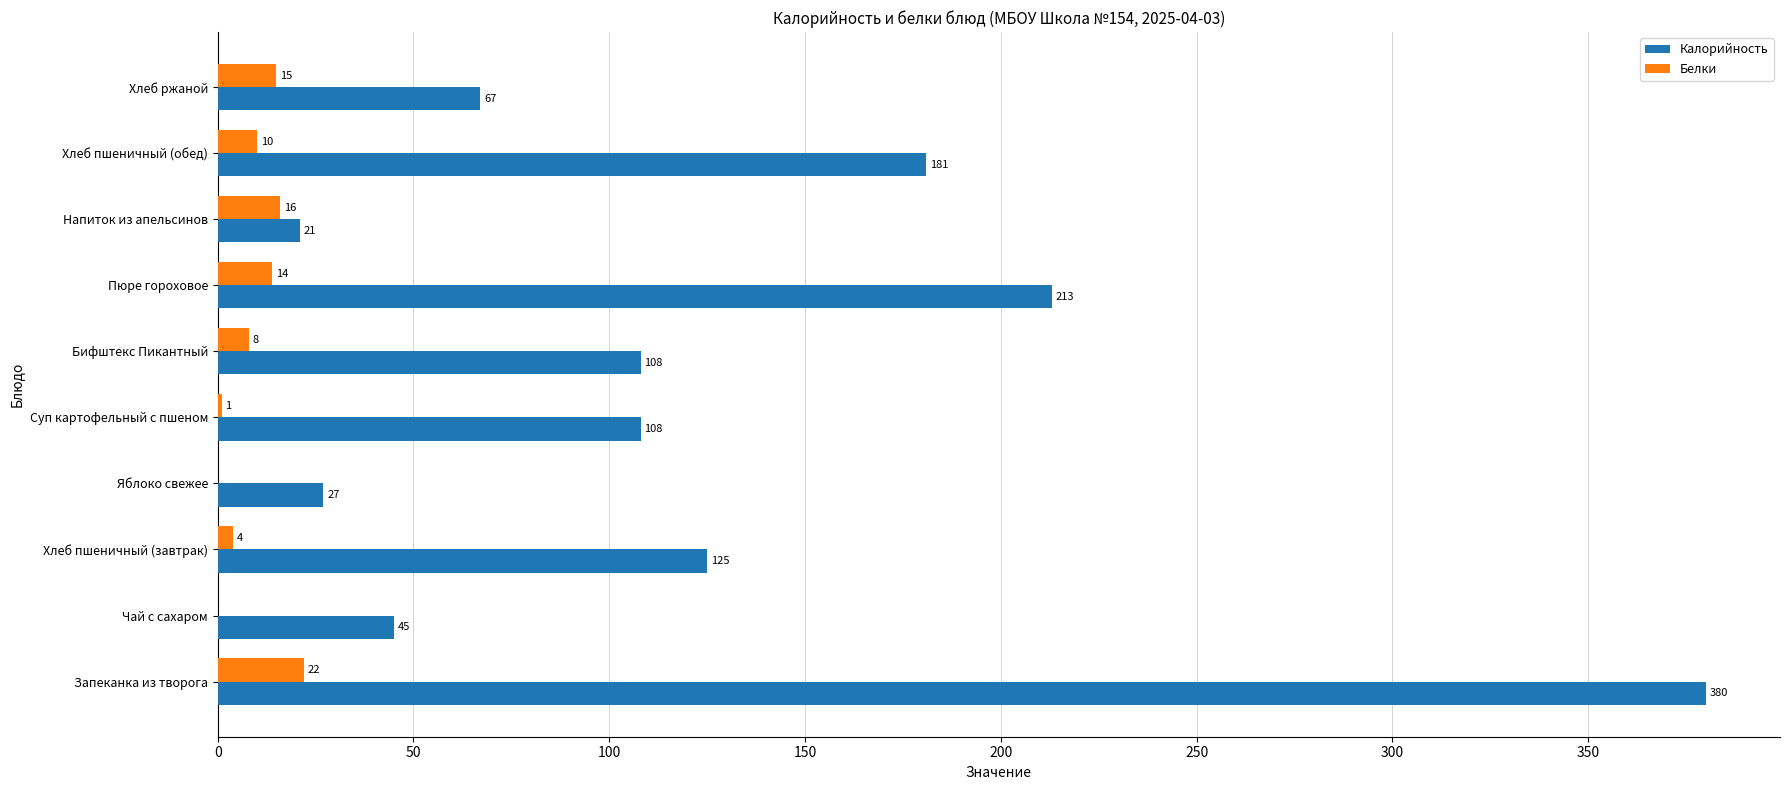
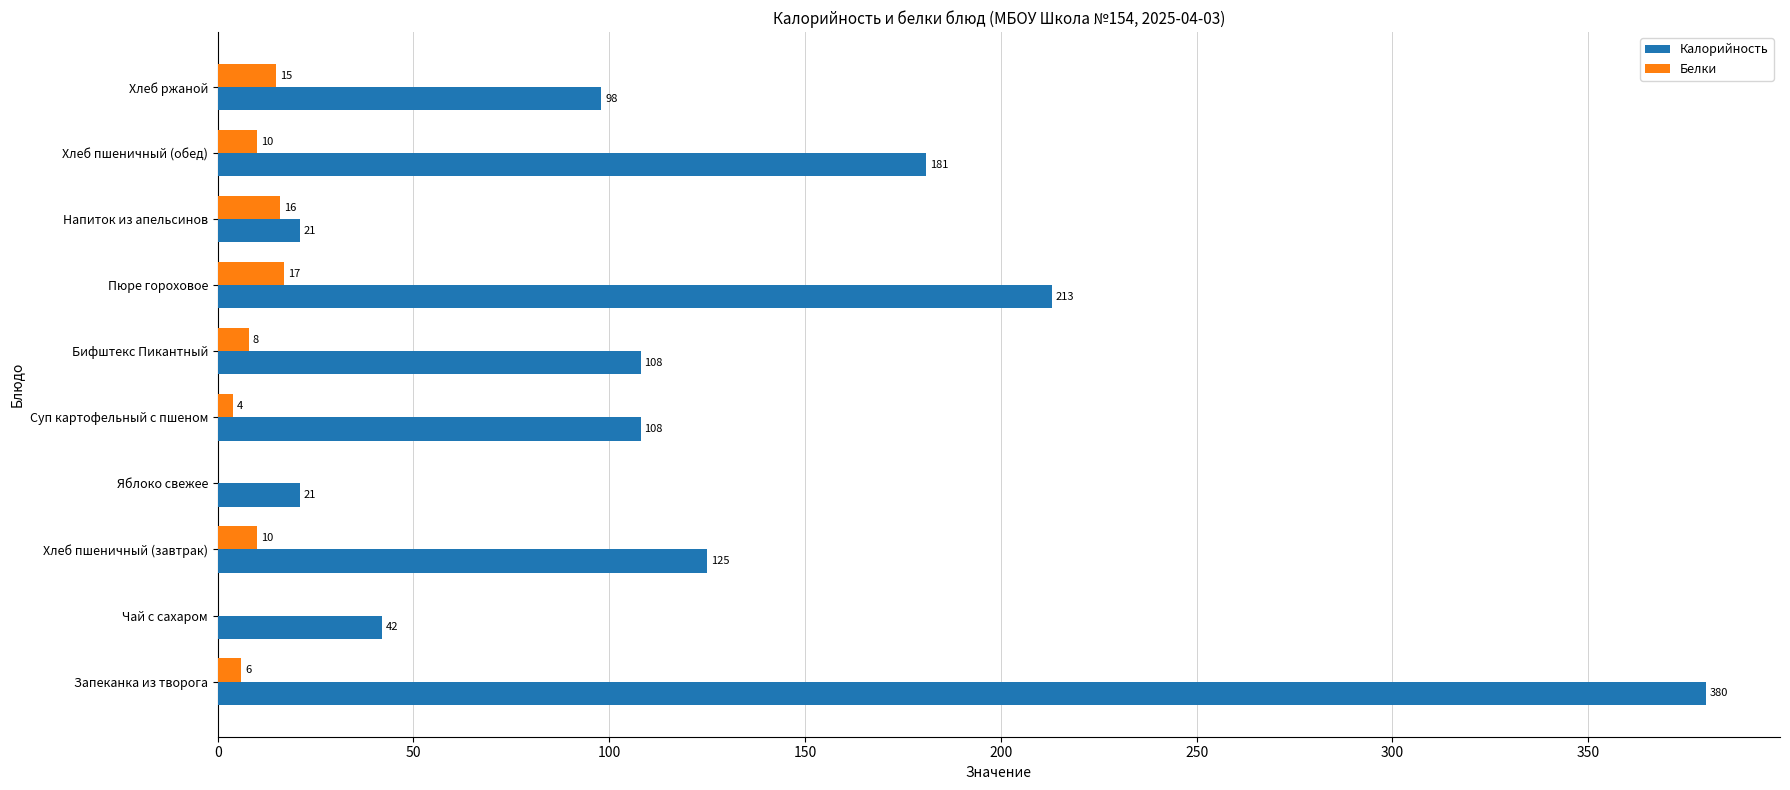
Калорийность, Хлеб ржаной: 67 -> 98
Белки, Пюре гороховое: 14 -> 17
Белки, Суп картофельный с пшеном: 1 -> 4
Калорийность, Яблоко свежее: 27 -> 21
Белки, Хлеб пшеничный (завтрак): 4 -> 10
Калорийность, Чай с сахаром: 45 -> 42
Белки, Запеканка из творога: 22 -> 6
